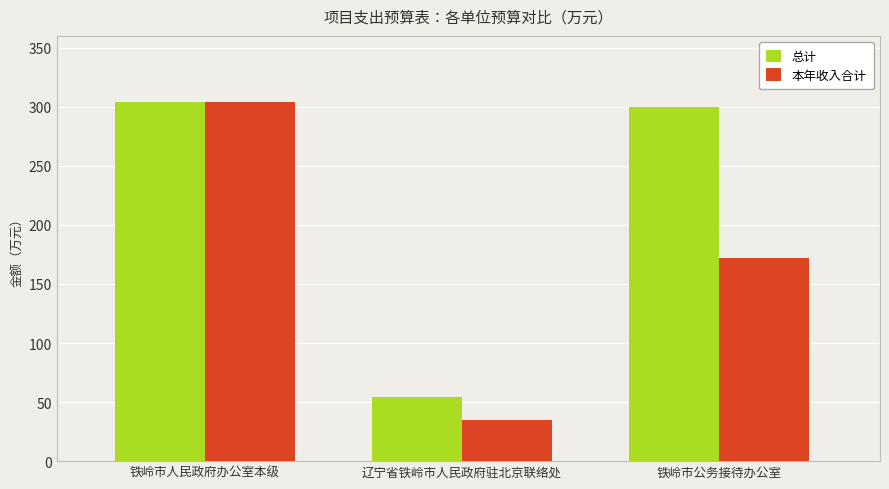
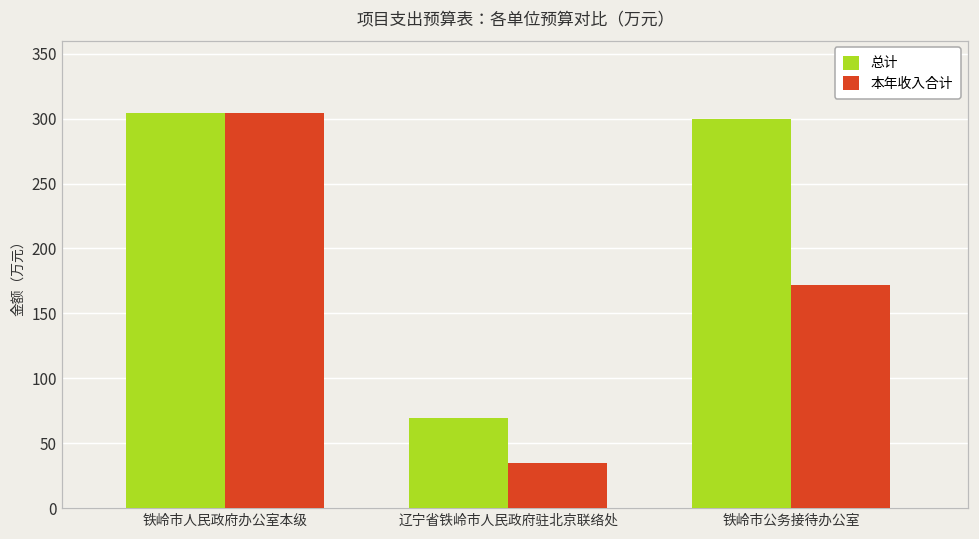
总计, 辽宁省铁岭市人民政府驻北京联络处: 54 -> 70
